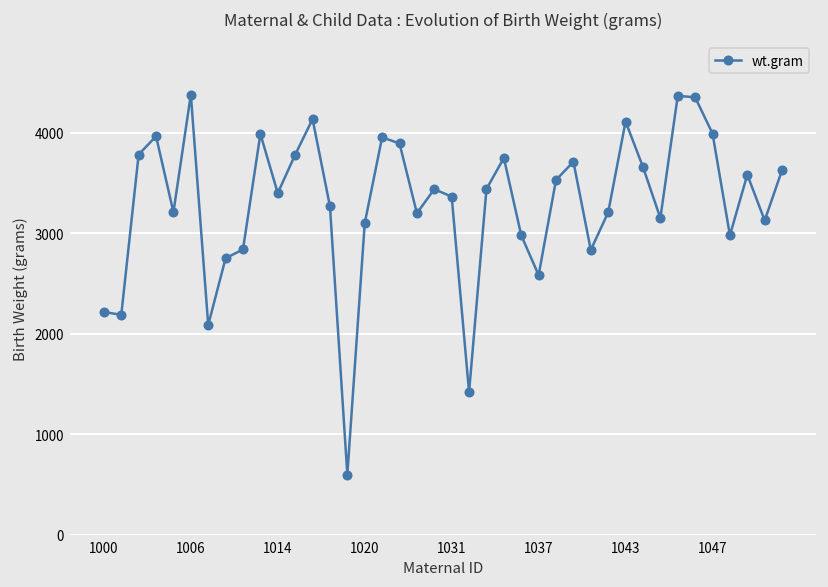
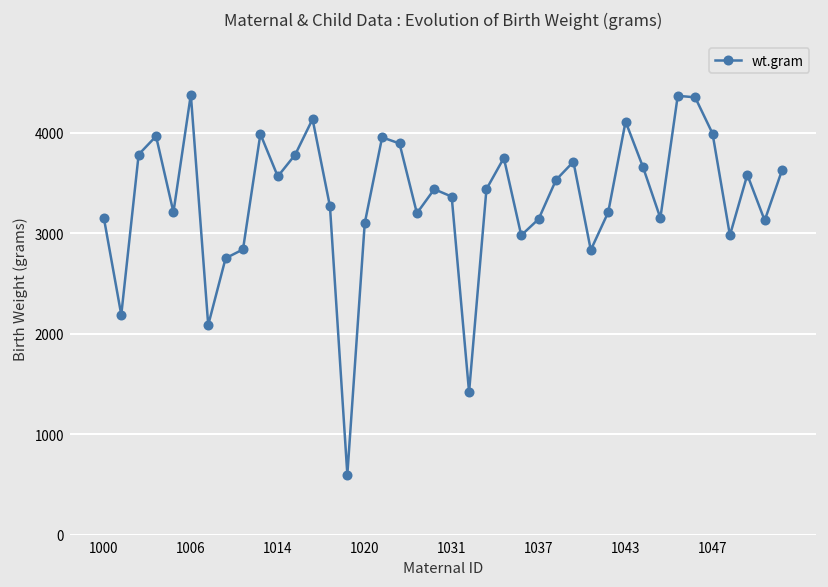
1000: 2200 -> 3200
1014: 3400 -> 3600
1037: 2600 -> 3100
